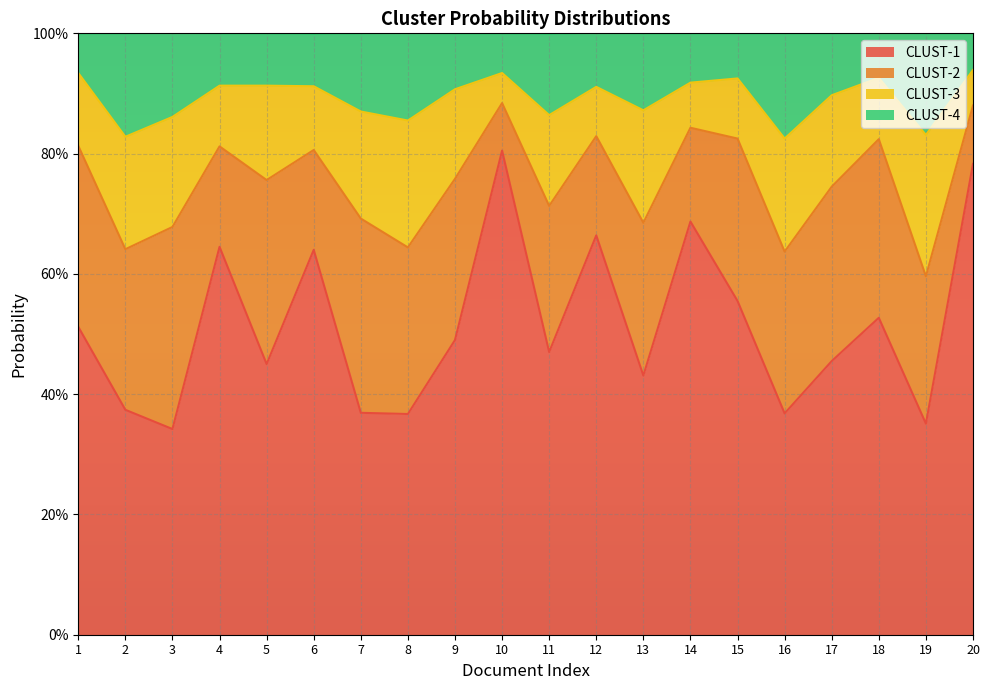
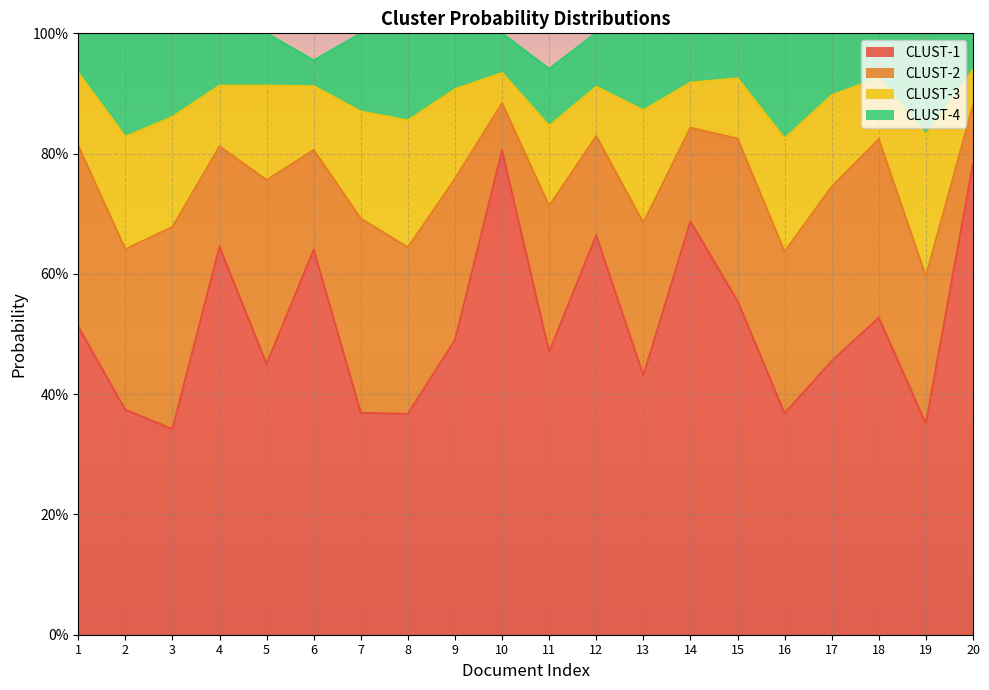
CLUST-4, 6: 9% -> 4%
CLUST-3, 11: 15% -> 13%
CLUST-4, 11: 14% -> 9%
